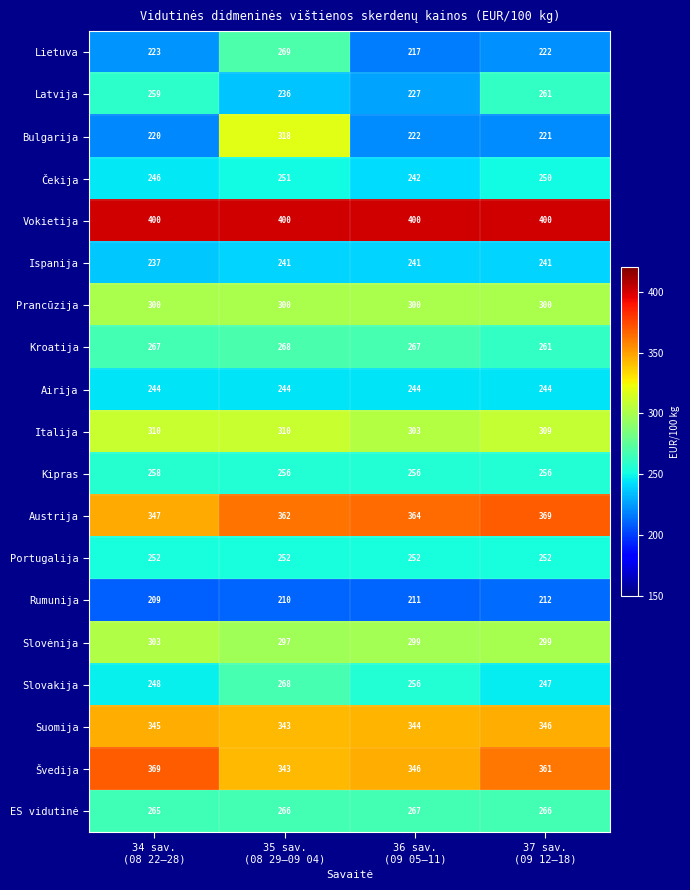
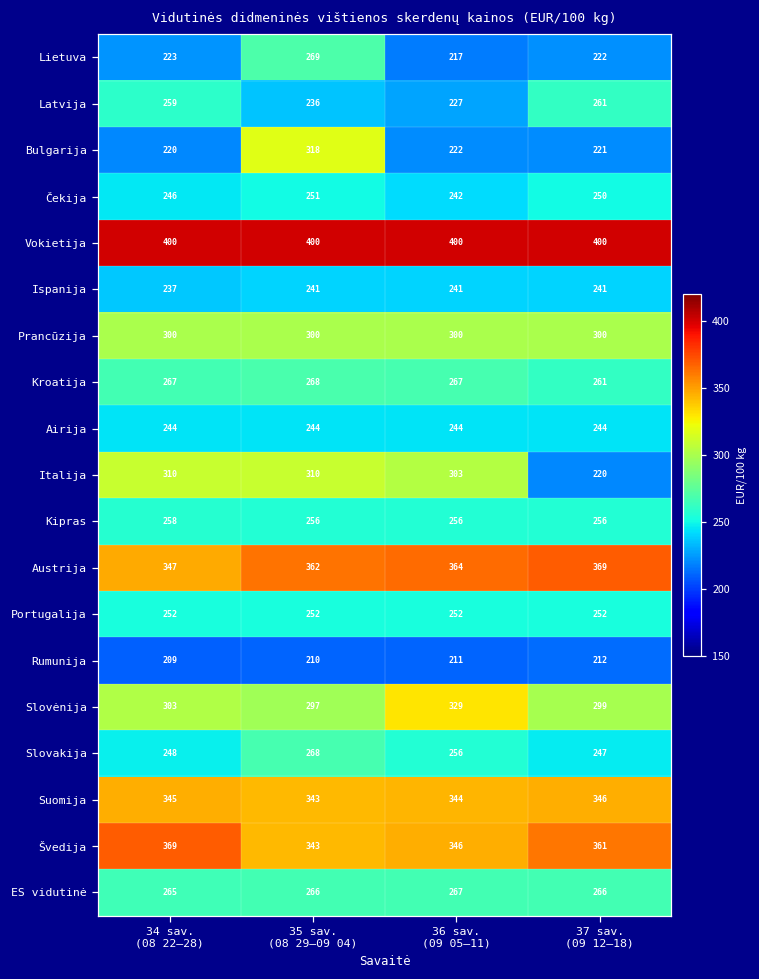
Italija, 37 sav. (09 12–18): 309 -> 220
Slovėnija, 36 sav. (09 05–11): 299 -> 329
